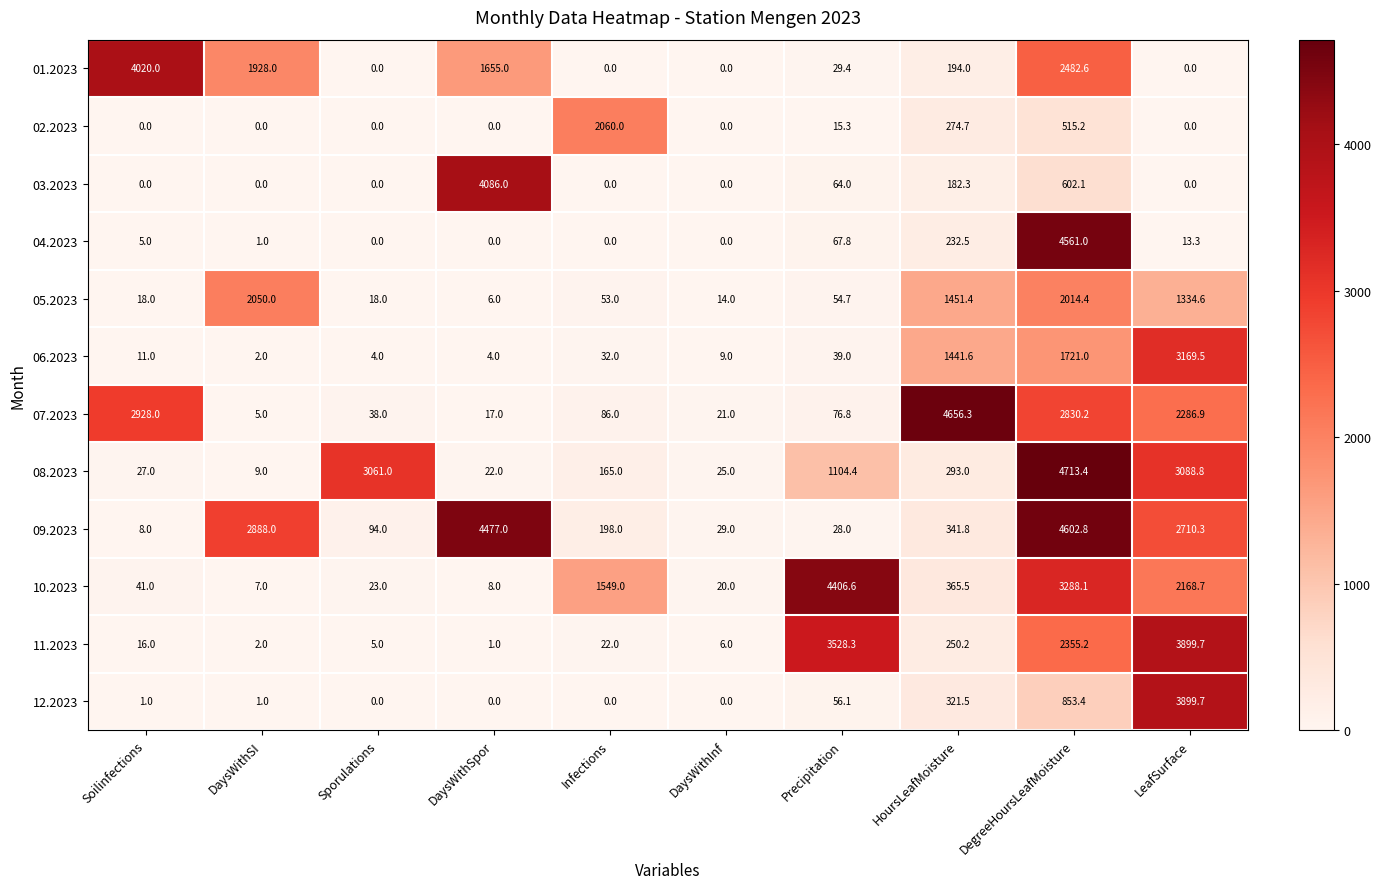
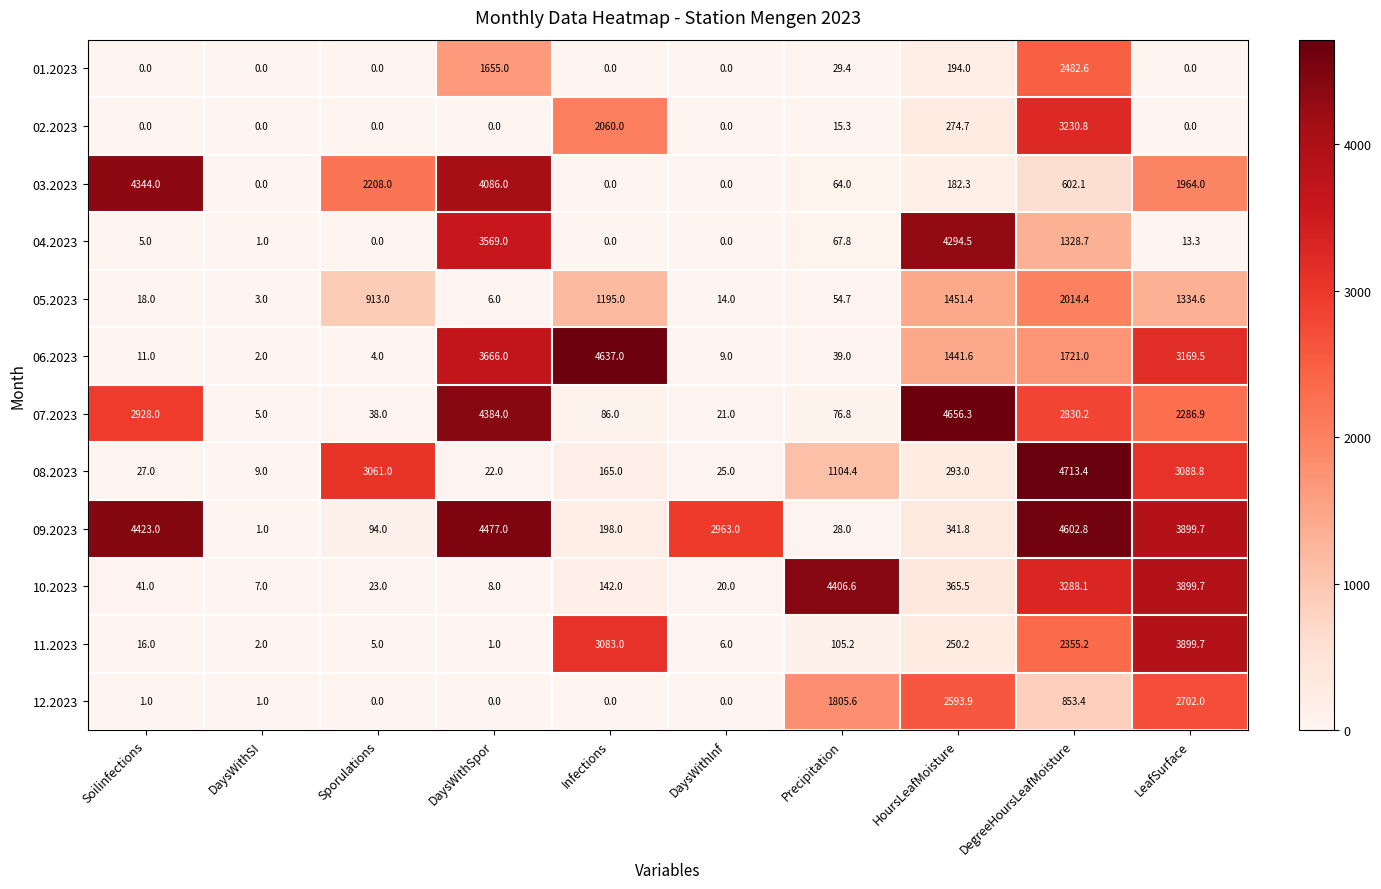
01.2023, Soilinfections: 4020.0 -> 0.0
01.2023, DaysWithSI: 1928.0 -> 0.0
02.2023, DegreeHoursLeafMoisture: 515.2 -> 3230.8
03.2023, Soilinfections: 0.0 -> 4344.0
03.2023, Sporulations: 0.0 -> 2208.0
03.2023, LeafSurface: 0.0 -> 1964.0
04.2023, DaysWithSpor: 0.0 -> 3569.0
04.2023, HoursLeafMoisture: 232.5 -> 4294.5
04.2023, DegreeHoursLeafMoisture: 4561.0 -> 1328.7
05.2023, DaysWithSI: 2050.0 -> 3.0
05.2023, Sporulations: 18.0 -> 913.0
05.2023, Infections: 53.0 -> 1195.0
06.2023, DaysWithSpor: 4.0 -> 3666.0
06.2023, Infections: 32.0 -> 4637.0
07.2023, DaysWithSpor: 17.0 -> 4384.0
09.2023, Soilinfections: 8.0 -> 4423.0
09.2023, DaysWithSI: 2888.0 -> 1.0
09.2023, DaysWithInf: 29.0 -> 2963.0
09.2023, LeafSurface: 2710.3 -> 3899.7
10.2023, Infections: 1549.0 -> 142.0
10.2023, LeafSurface: 2168.7 -> 3899.7
11.2023, Infections: 22.0 -> 3083.0
11.2023, Precipitation: 3528.3 -> 105.2
12.2023, Precipitation: 56.1 -> 1805.6
12.2023, HoursLeafMoisture: 321.5 -> 2593.9
12.2023, LeafSurface: 3899.7 -> 2702.0
